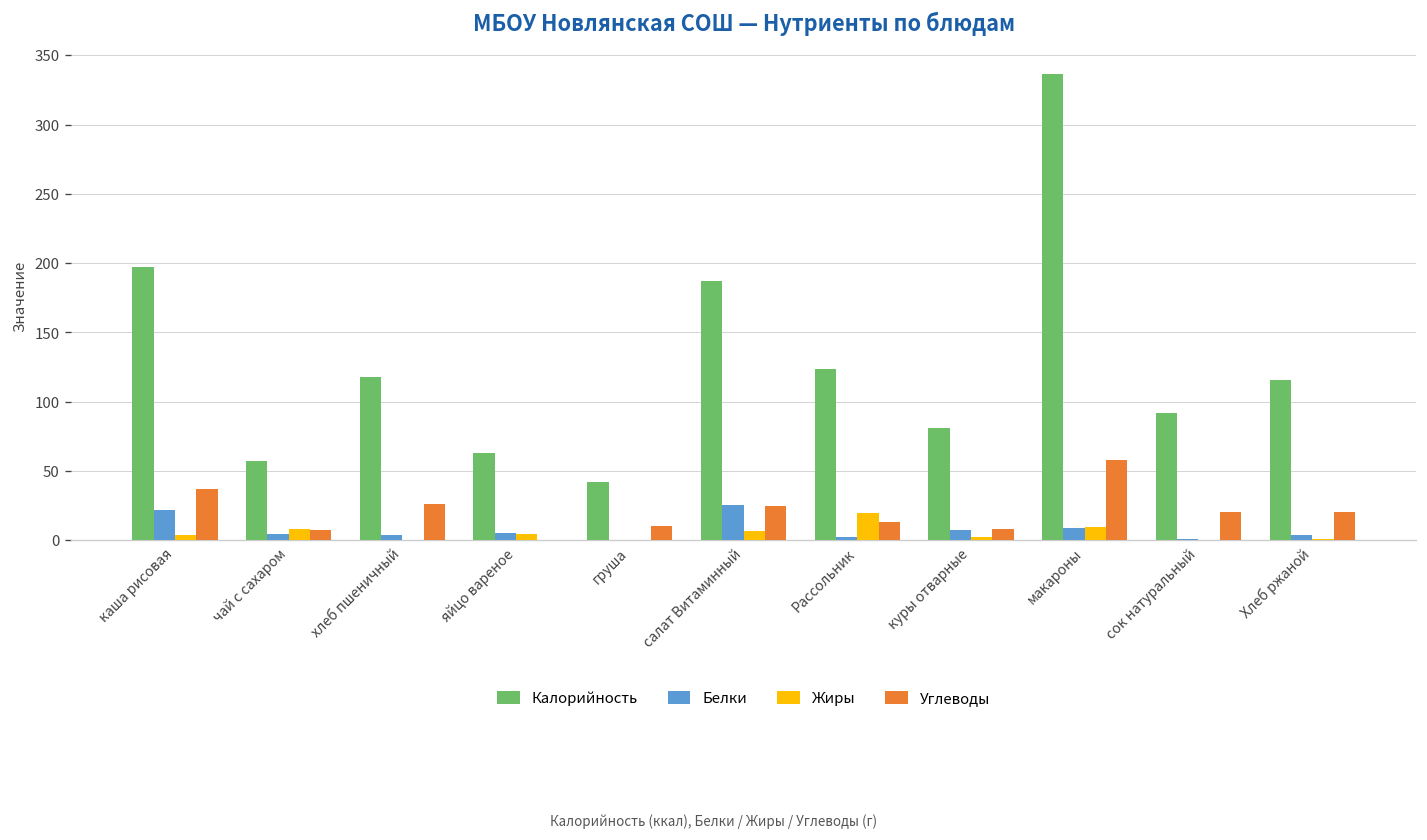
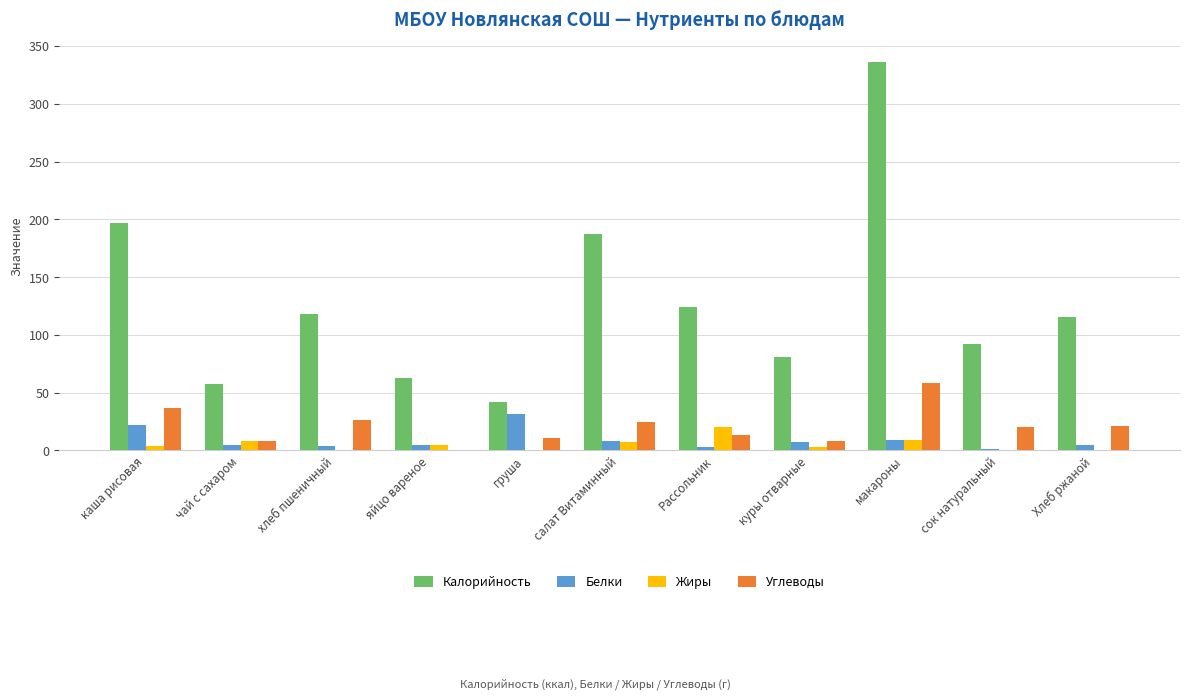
Белки, груша: 0 -> 32
Белки, салат Витаминный: 25 -> 8
